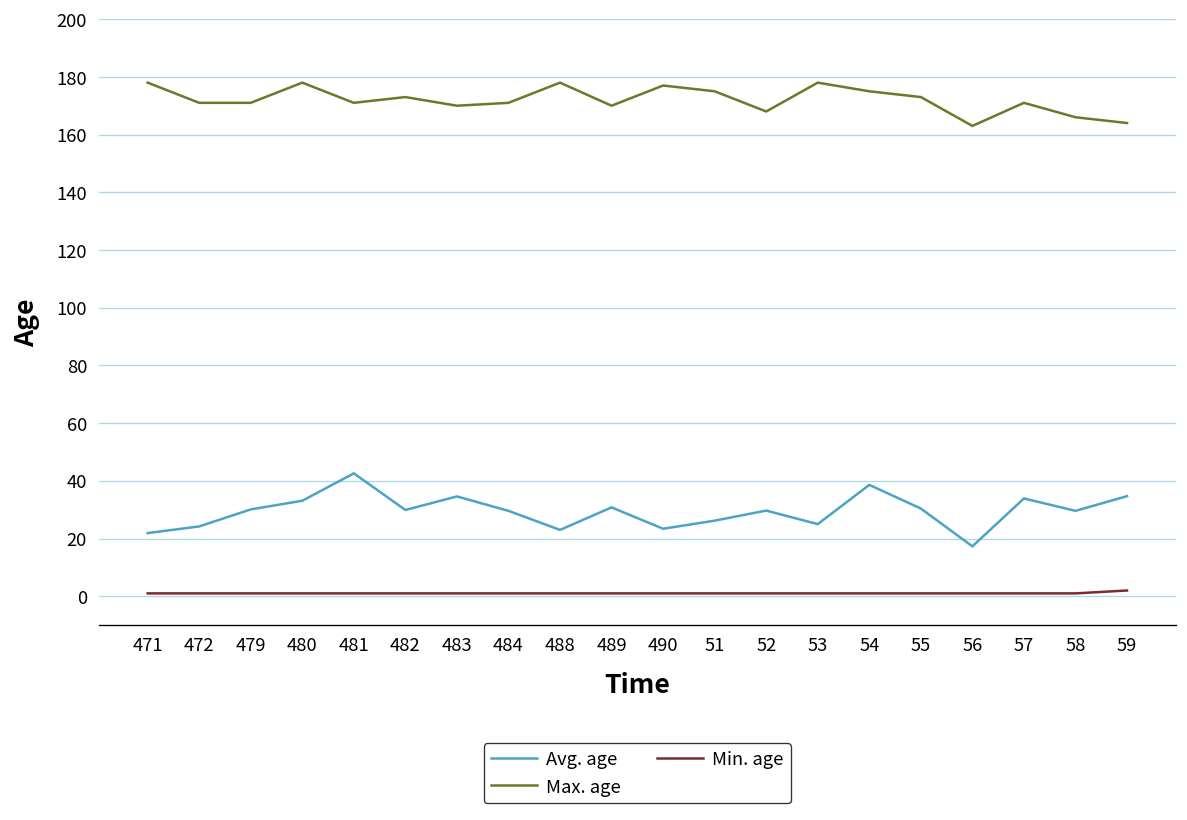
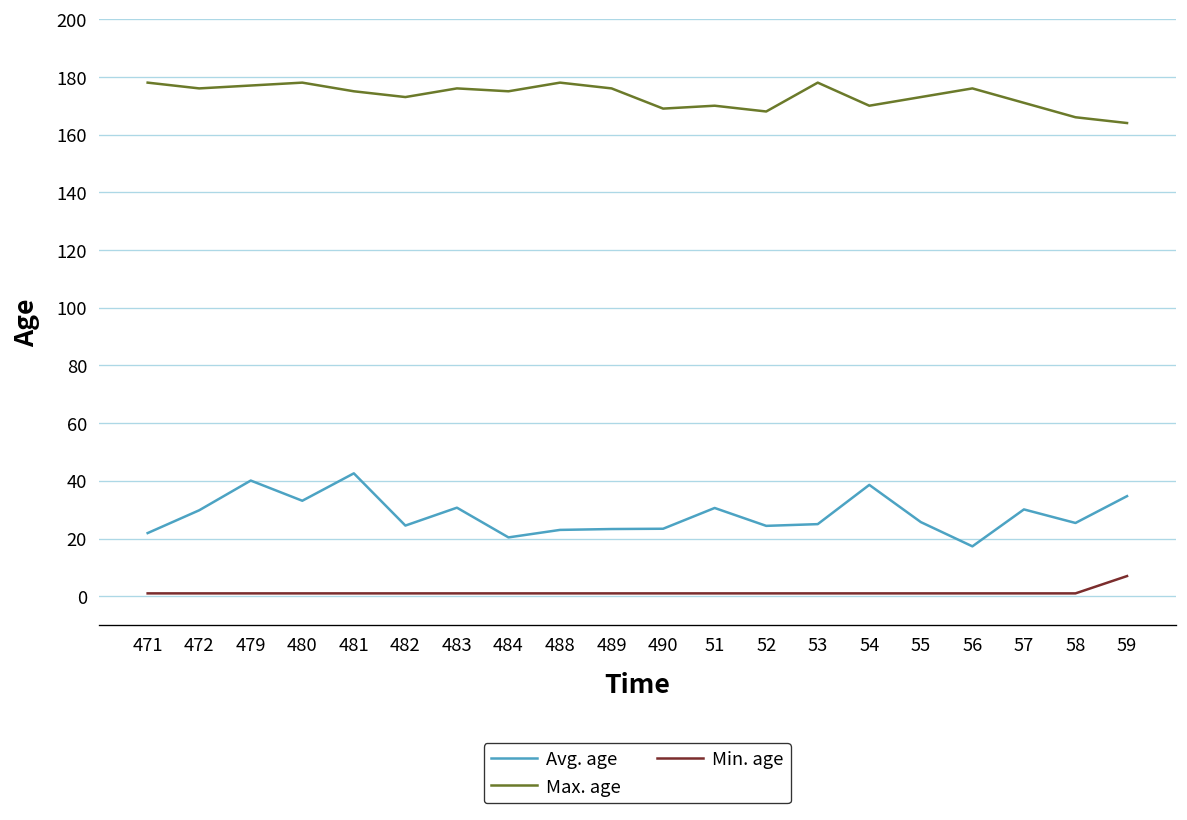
Avg. age, 472: 24 -> 30
Max. age, 472: 171 -> 176
Avg. age, 479: 30 -> 40
Max. age, 479: 171 -> 177
Max. age, 481: 171 -> 175
Avg. age, 482: 30 -> 25
Avg. age, 483: 35 -> 31
Max. age, 483: 170 -> 176
Avg. age, 484: 30 -> 20
Max. age, 484: 171 -> 175
Avg. age, 489: 31 -> 23
Max. age, 489: 170 -> 176
Max. age, 490: 177 -> 169
Avg. age, 51: 26 -> 31
Max. age, 51: 175 -> 170
Avg. age, 52: 30 -> 24
Max. age, 54: 175 -> 170
Avg. age, 55: 30 -> 26
Max. age, 56: 163 -> 176
Avg. age, 57: 34 -> 30
Avg. age, 58: 30 -> 25
Min. age, 59: 2 -> 7
